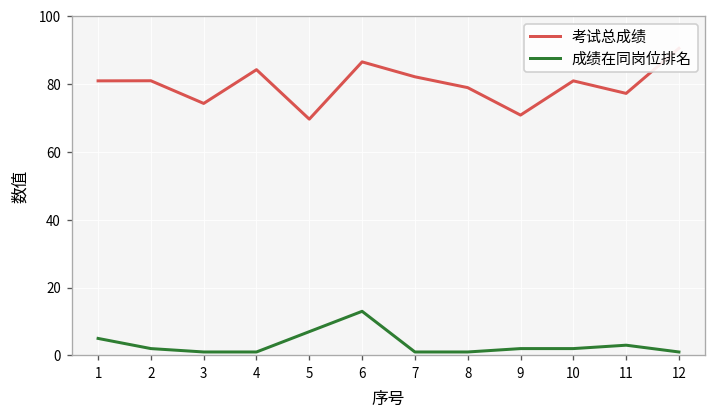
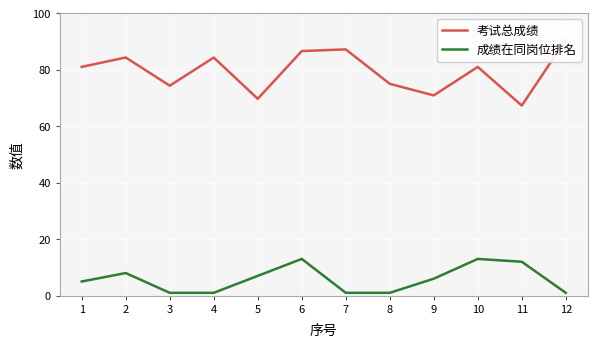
考试总成绩, 2: 81 -> 84
成绩在同岗位排名, 2: 2 -> 8
考试总成绩, 7: 82 -> 87
考试总成绩, 8: 79 -> 75
成绩在同岗位排名, 9: 2 -> 6
成绩在同岗位排名, 10: 2 -> 13
考试总成绩, 11: 77 -> 67
成绩在同岗位排名, 11: 3 -> 12
